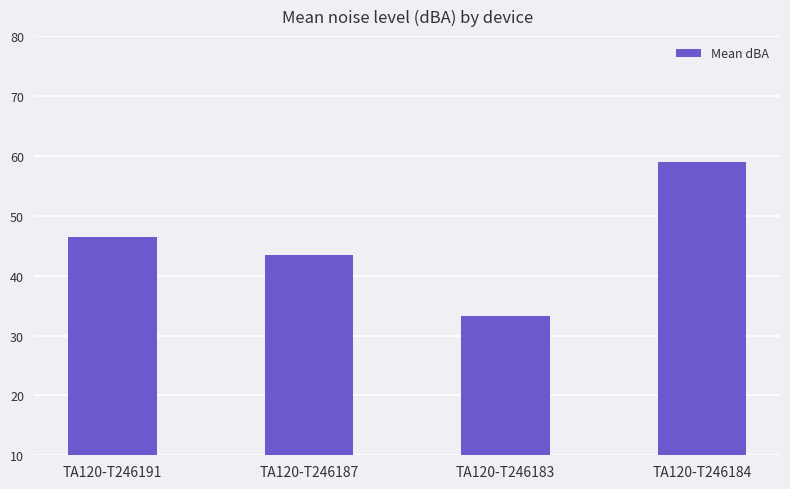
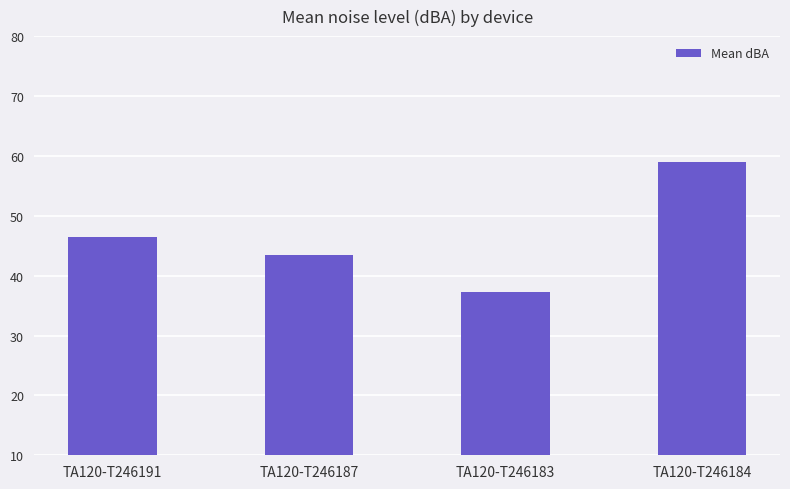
TA120-T246183: 33 -> 37
